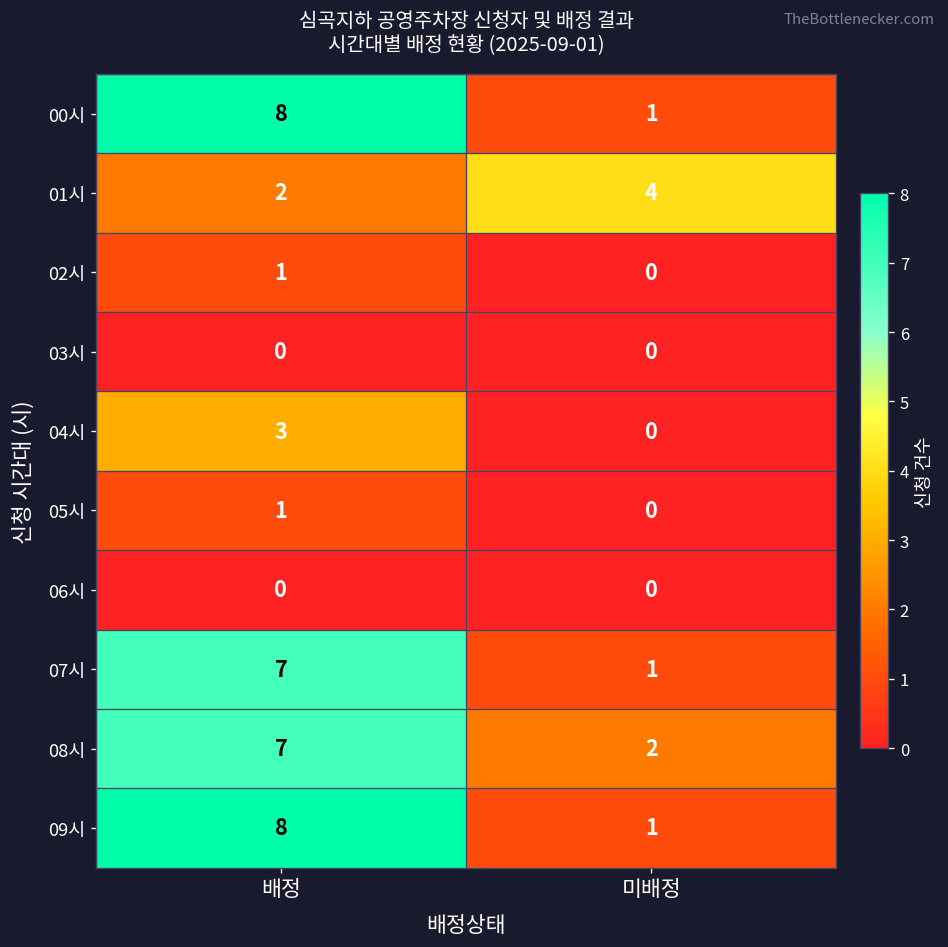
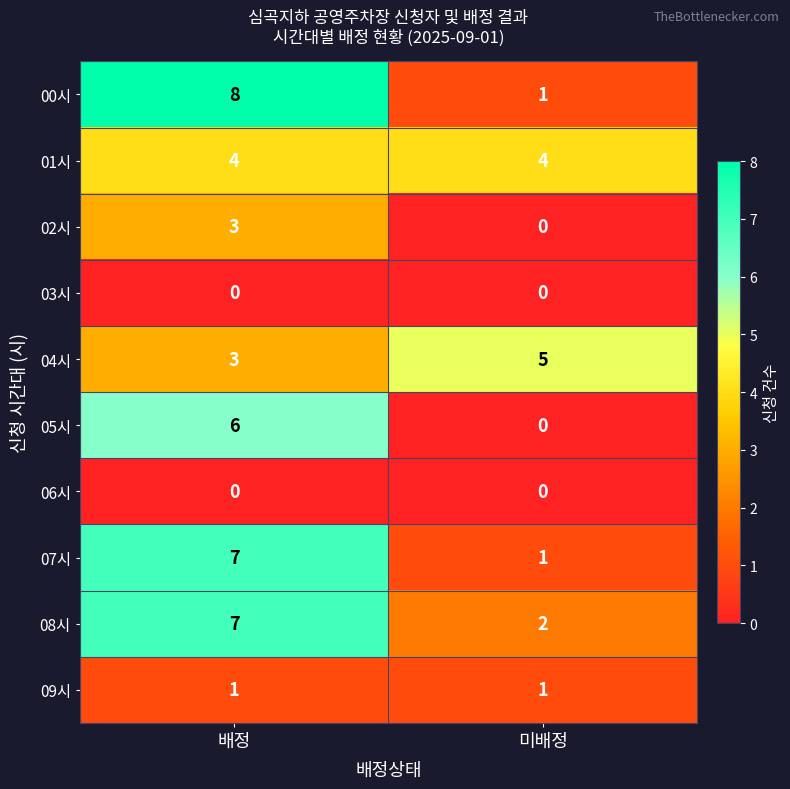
01시, 배정: 2 -> 4
02시, 배정: 1 -> 3
04시, 미배정: 0 -> 5
05시, 배정: 1 -> 6
09시, 배정: 8 -> 1
